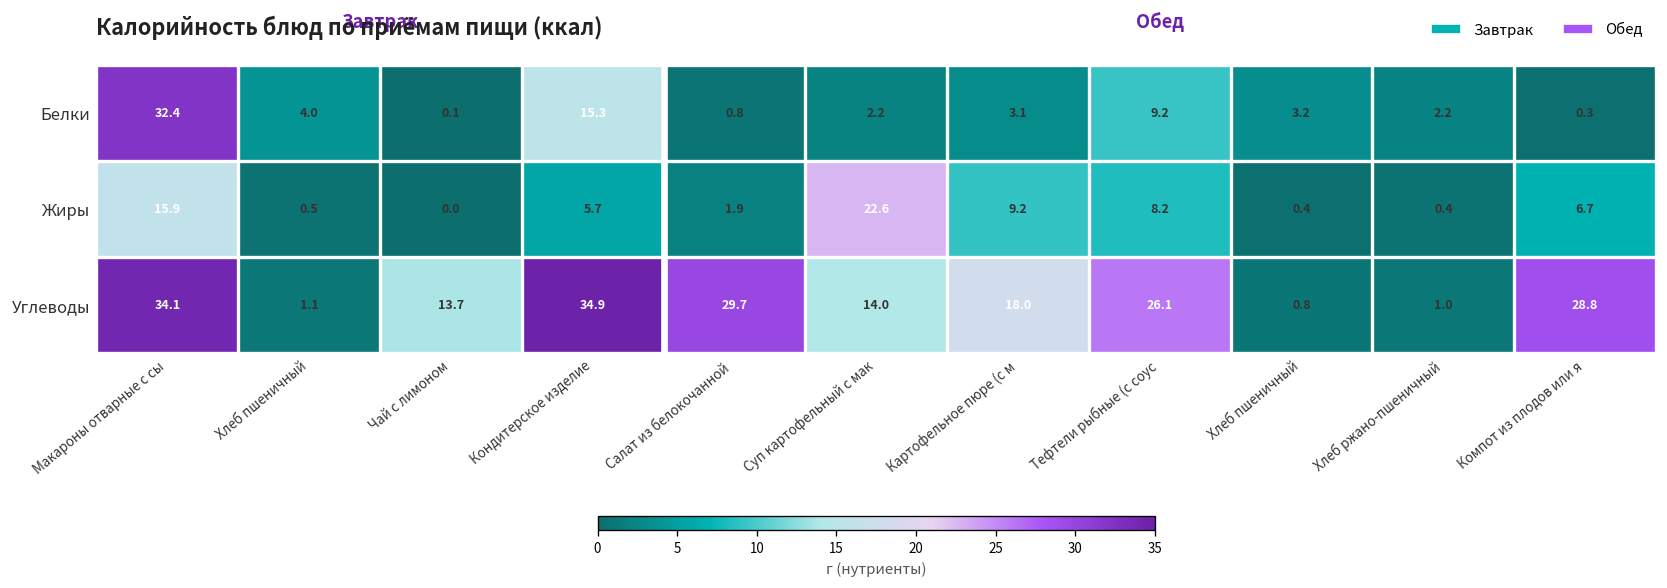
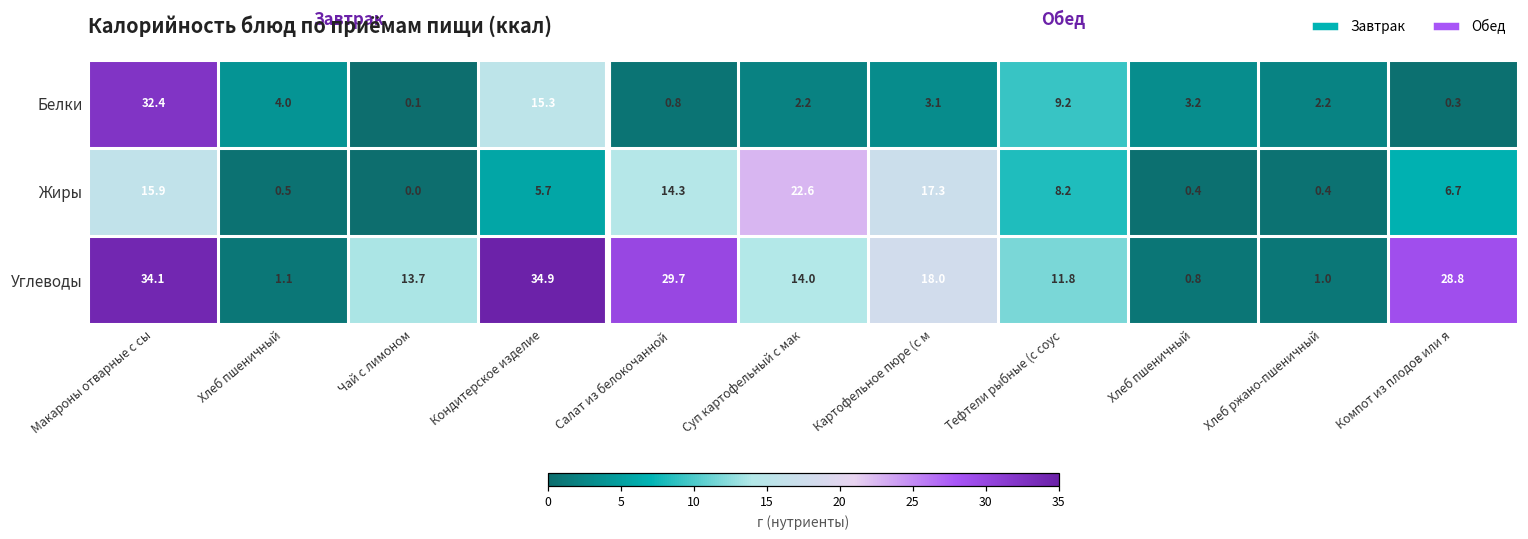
Жиры, Салат из белокочанной: 1.9 -> 14.3
Жиры, Картофельное пюре (с м: 9.2 -> 17.3
Углеводы, Тефтели рыбные (с соус: 26.1 -> 11.8
